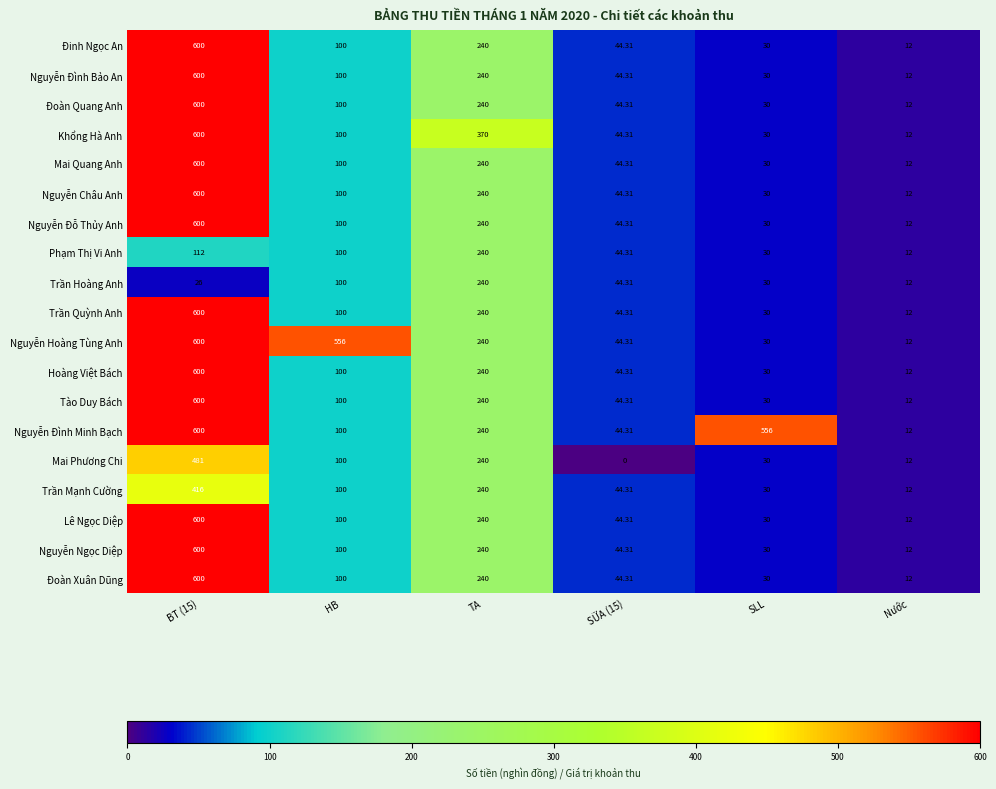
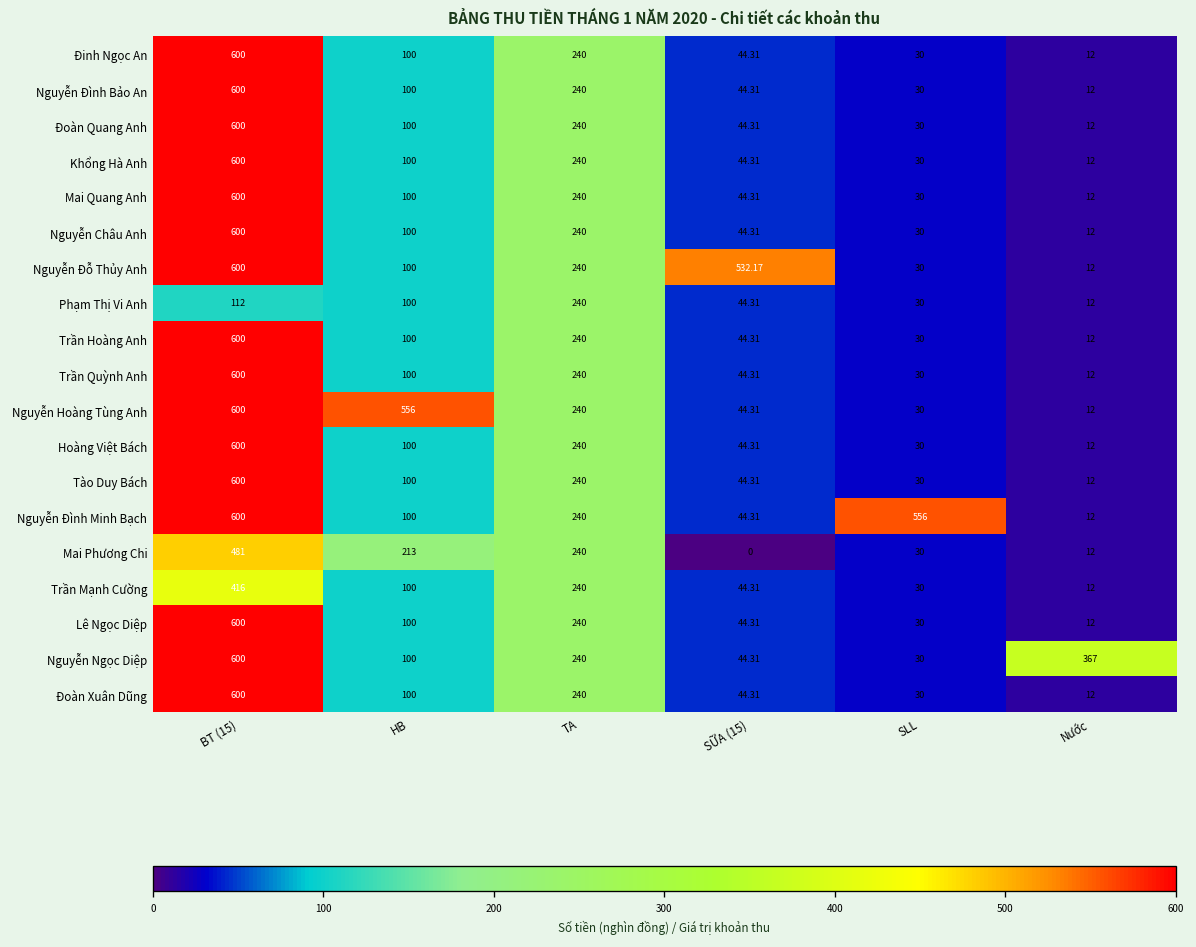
Khổng Hà Anh, TA: 370 -> 240
Nguyễn Đỗ Thủy Anh, SỮA (15): 44.31 -> 532.17
Trần Hoàng Anh, BT (15): 26 -> 600
Mai Phương Chi, HB: 100 -> 213
Nguyễn Ngọc Diệp, Nước: 12 -> 367
